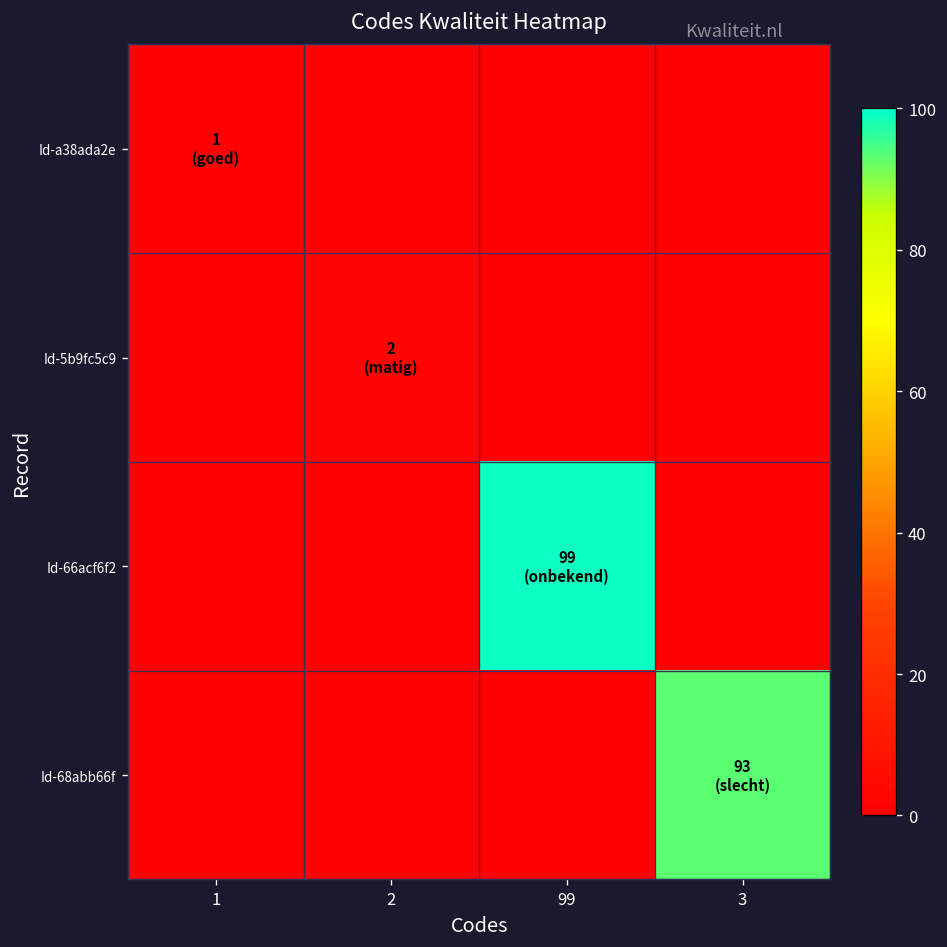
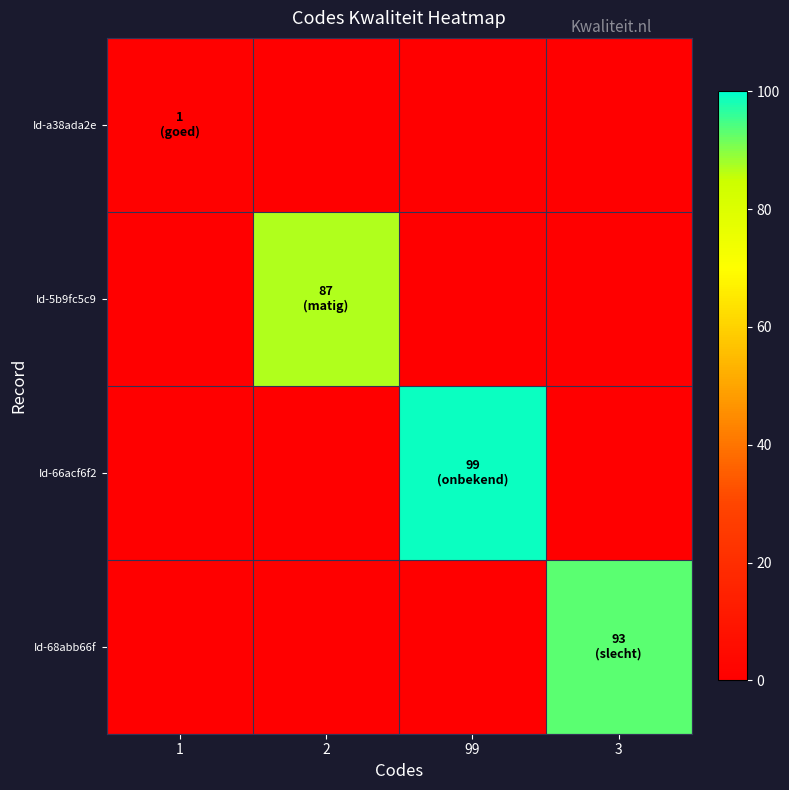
Id-5b9fc5c9, 2: 2 -> 87
